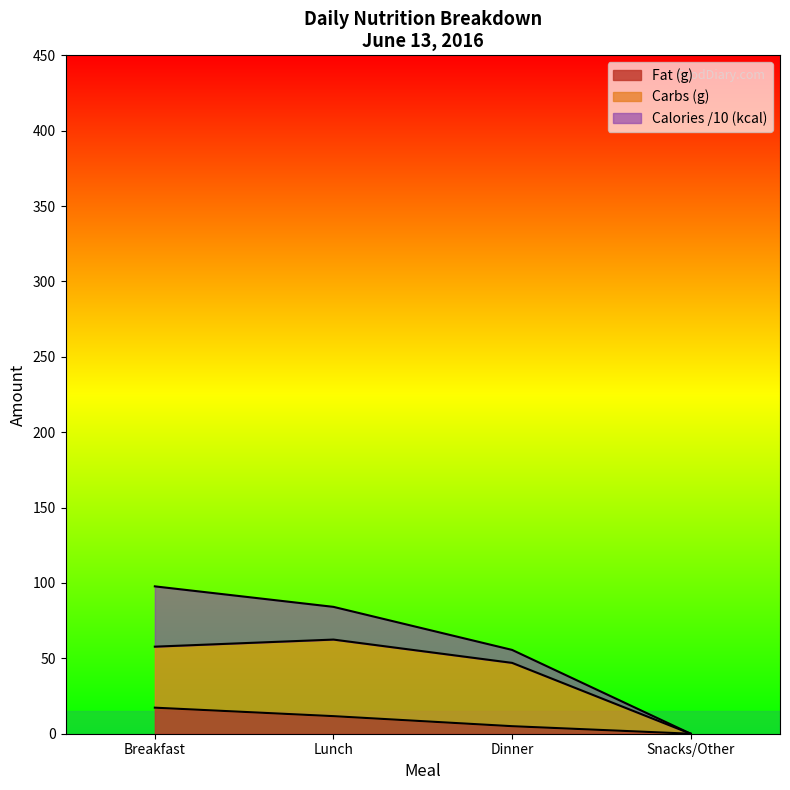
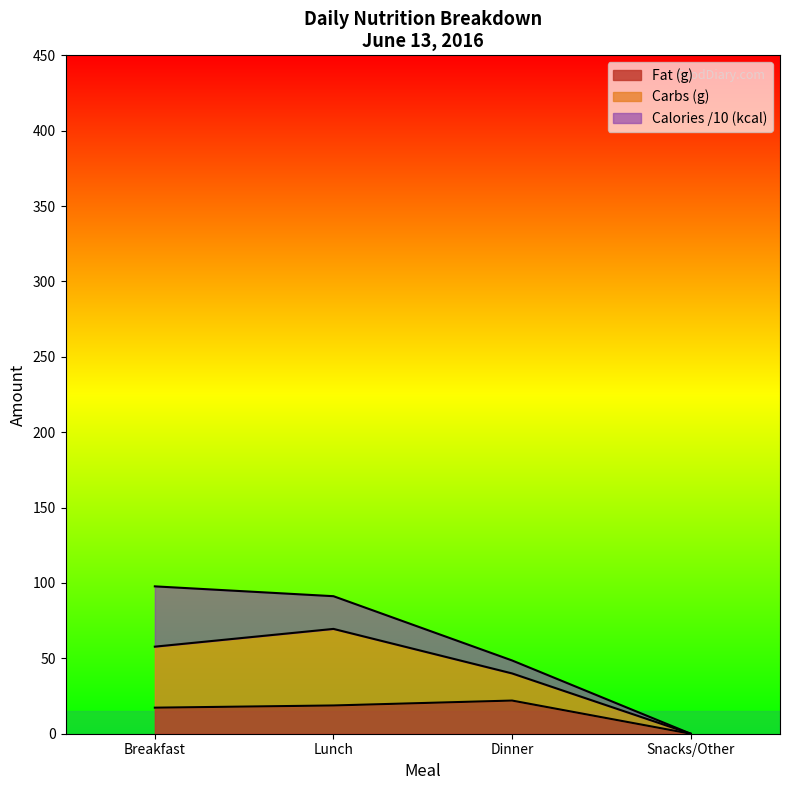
Fat (g), Lunch: 12 -> 19
Fat (g), Dinner: 5 -> 22
Carbs (g), Dinner: 42 -> 18
